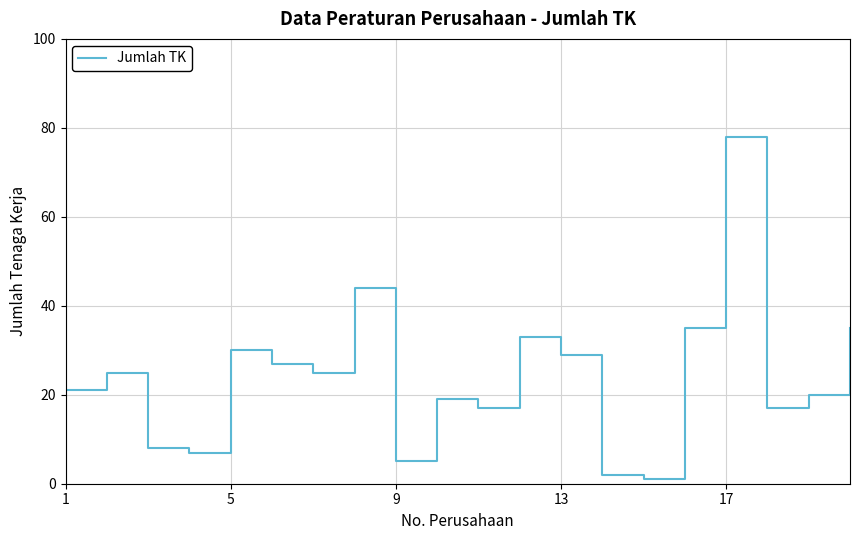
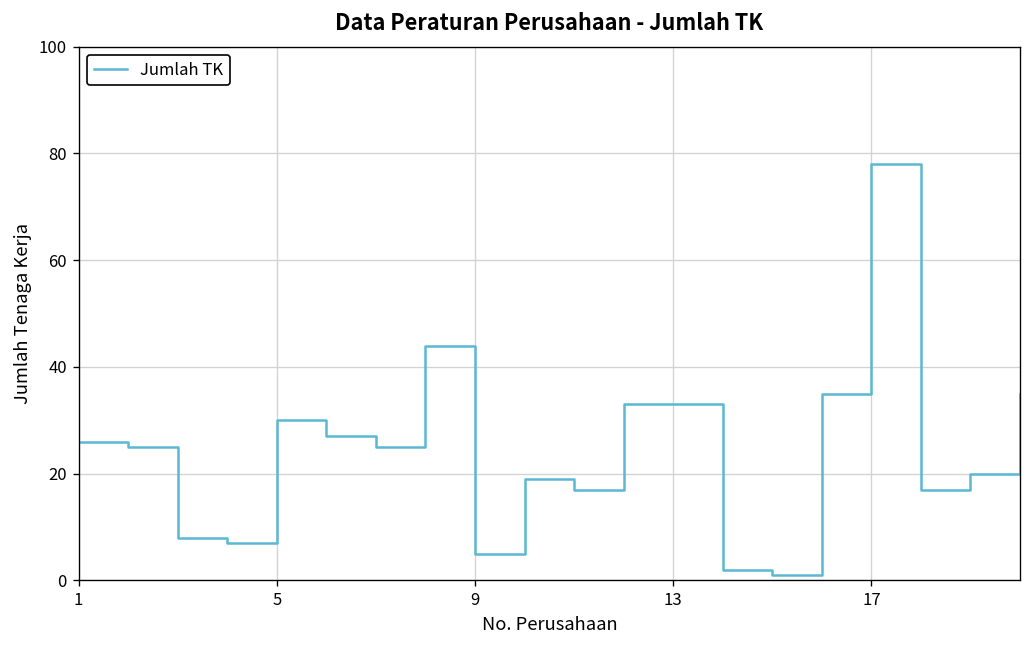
1: 21 -> 26
13: 29 -> 33
